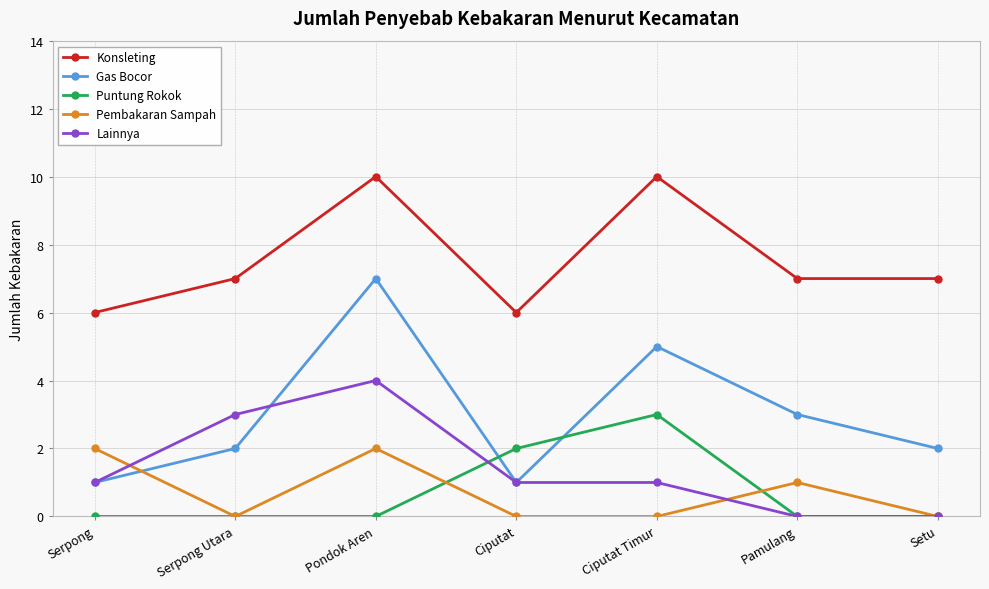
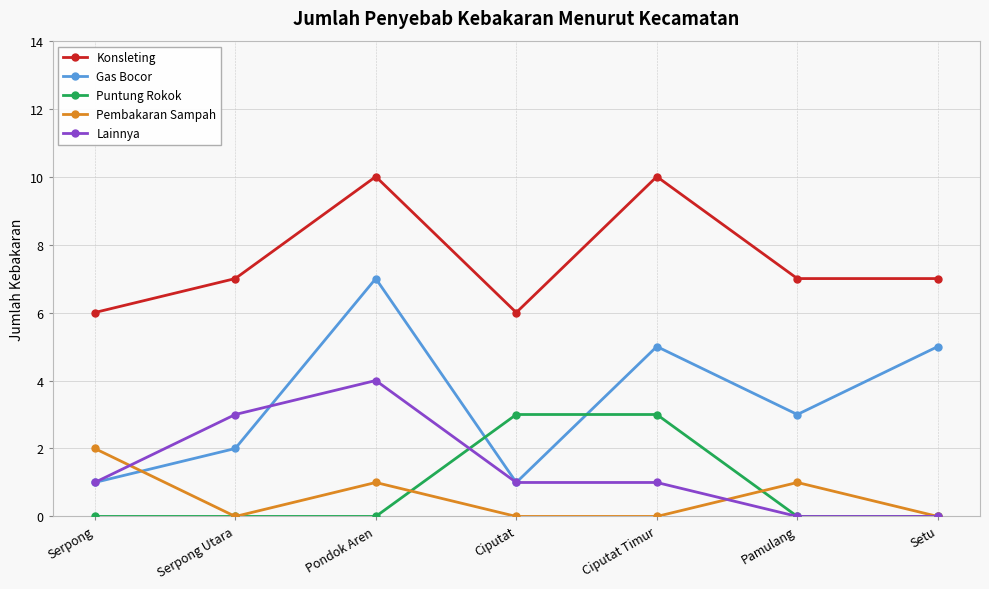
Pembakaran Sampah, Pondok Aren: 2 -> 1
Puntung Rokok, Ciputat: 2 -> 3
Gas Bocor, Setu: 2 -> 5
